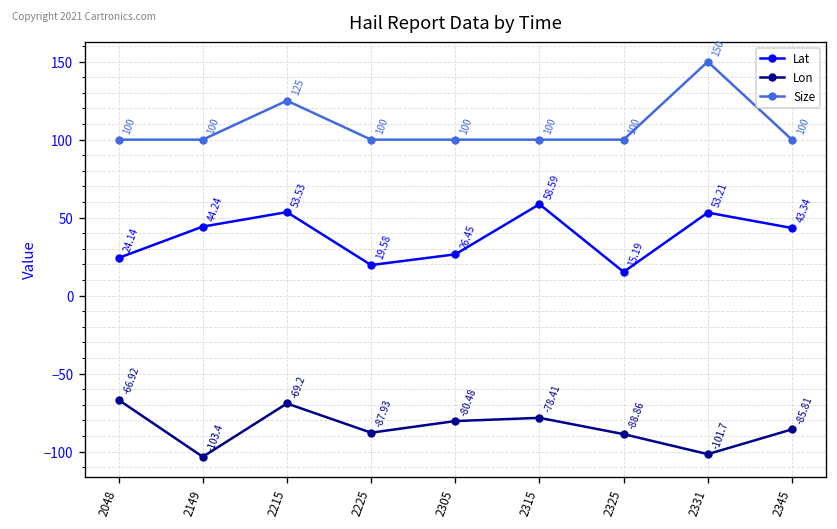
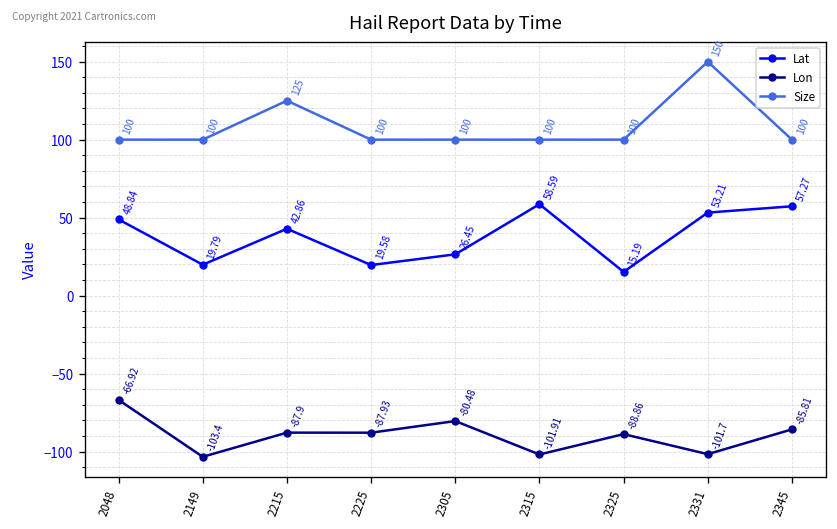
Lat, 2048: 24.14 -> 48.84
Lat, 2149: 44.24 -> 19.79
Lat, 2215: 53.53 -> 42.86
Lon, 2215: -69.2 -> -87.9
Lon, 2315: -78.41 -> -101.91
Lat, 2345: 43.34 -> 57.27
